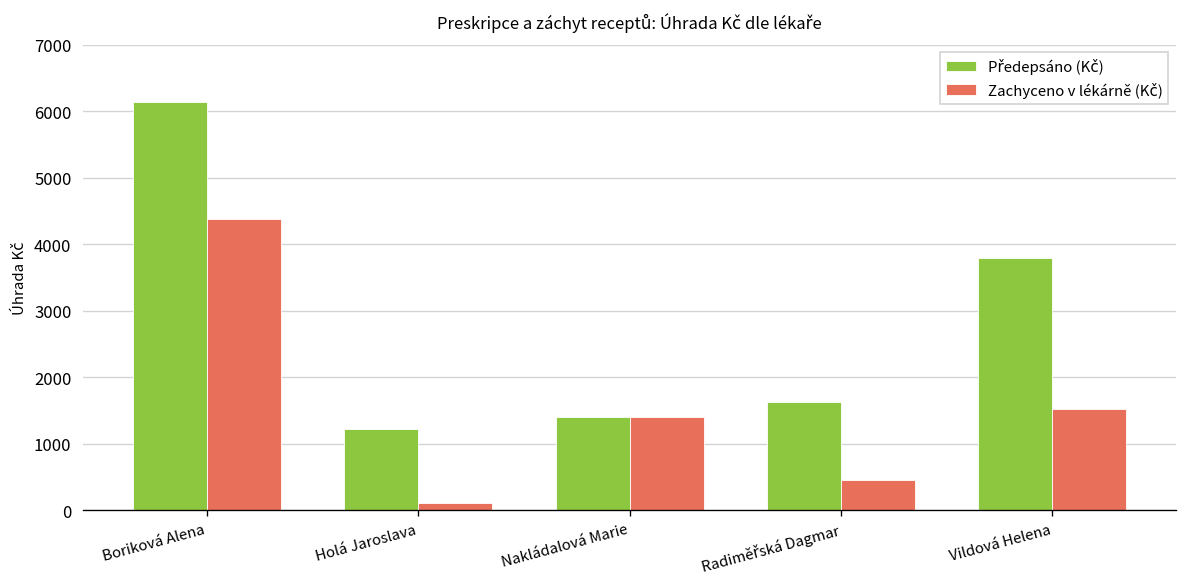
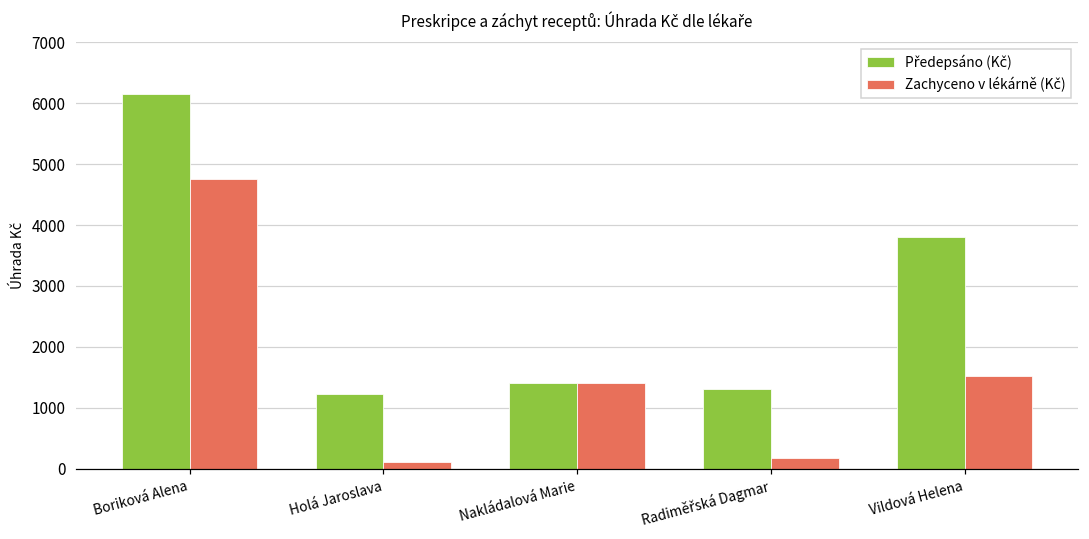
Zachyceno v lékárně (Kč), Boriková Alena: 4400 -> 4800
Předepsáno (Kč), Radiměřská Dagmar: 1600 -> 1300
Zachyceno v lékárně (Kč), Radiměřská Dagmar: 500 -> 200
